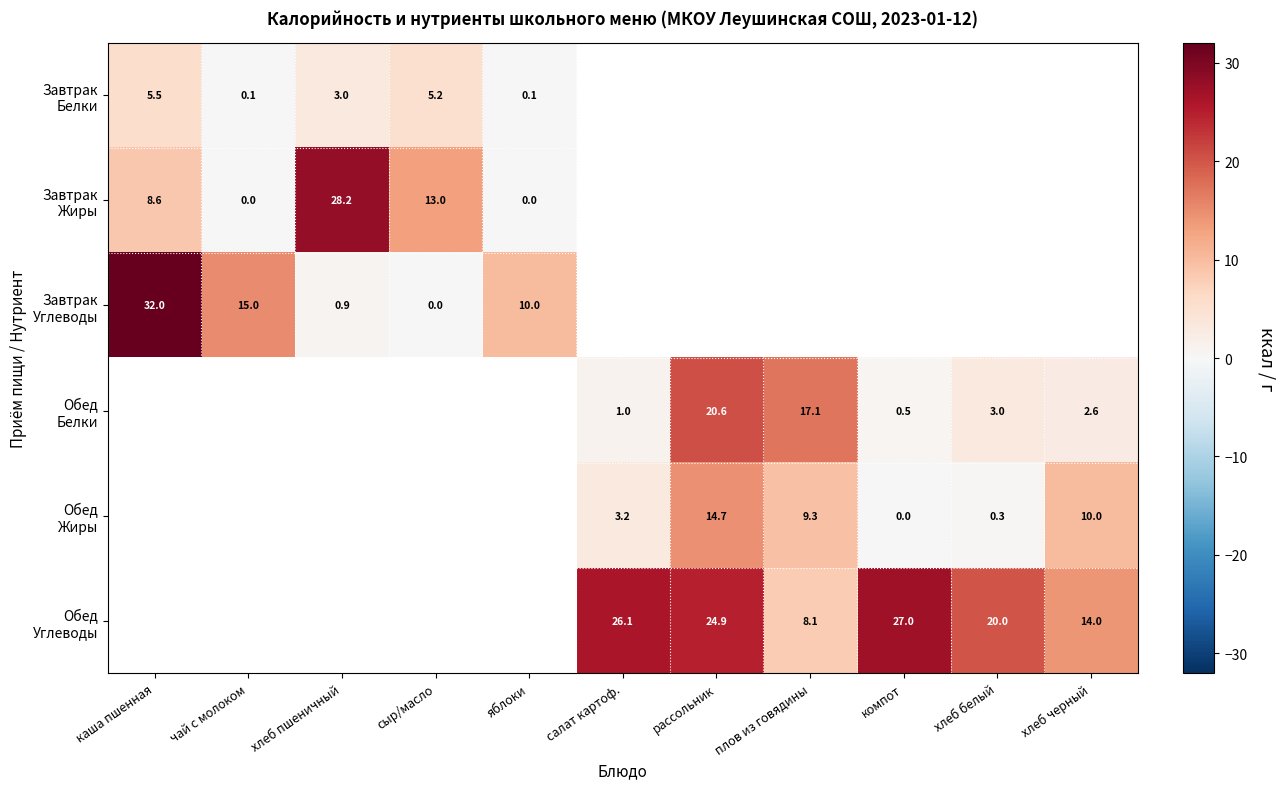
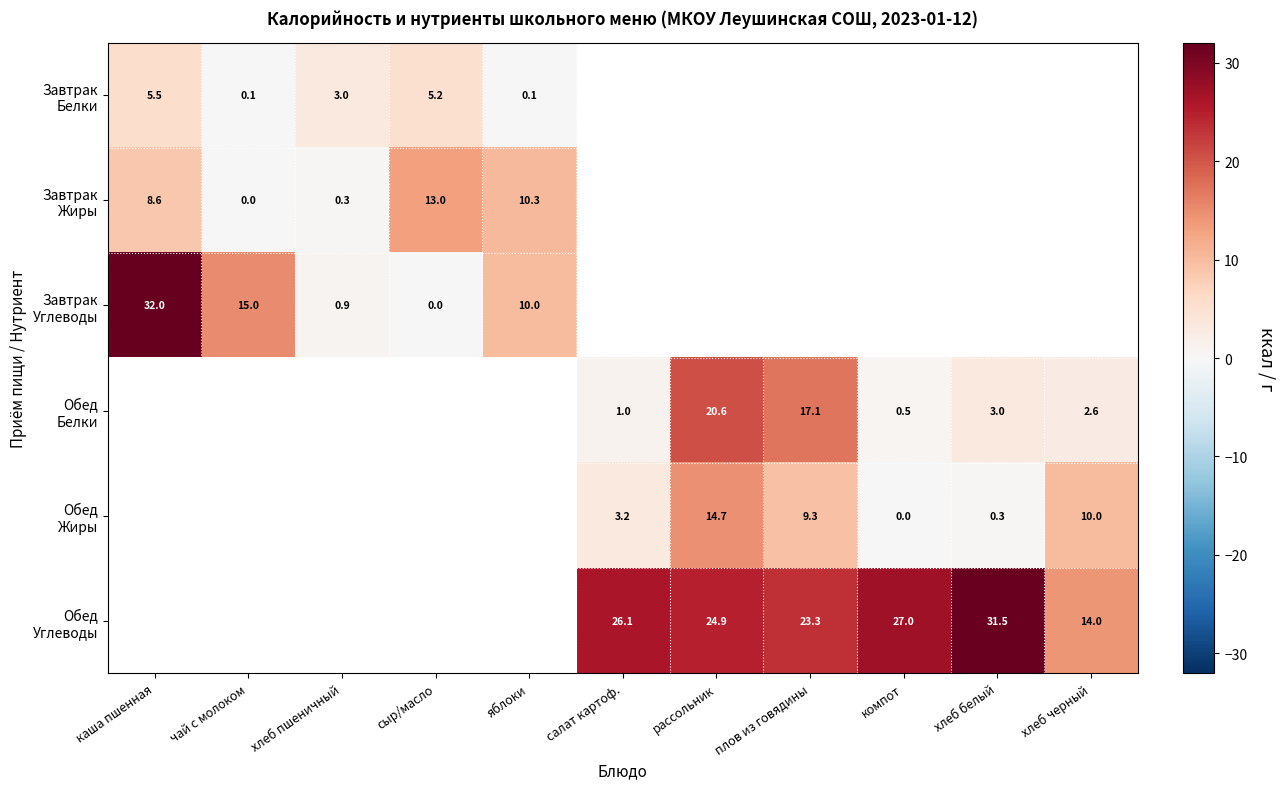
Завтрак Жиры, хлеб пшеничный: 28.2 -> 0.3
Завтрак Жиры, яблоки: 0.0 -> 10.3
Обед Углеводы, плов из говядины: 8.1 -> 23.3
Обед Углеводы, хлеб белый: 20.0 -> 31.5
